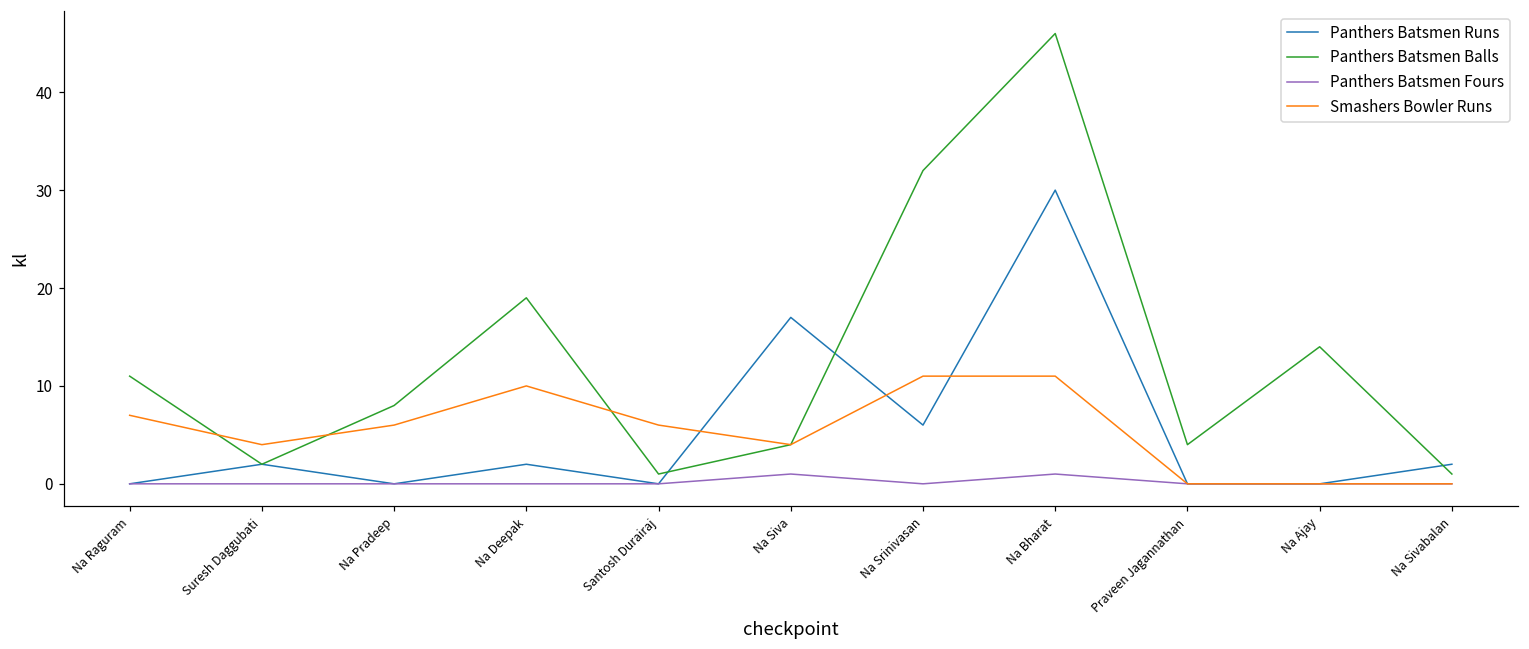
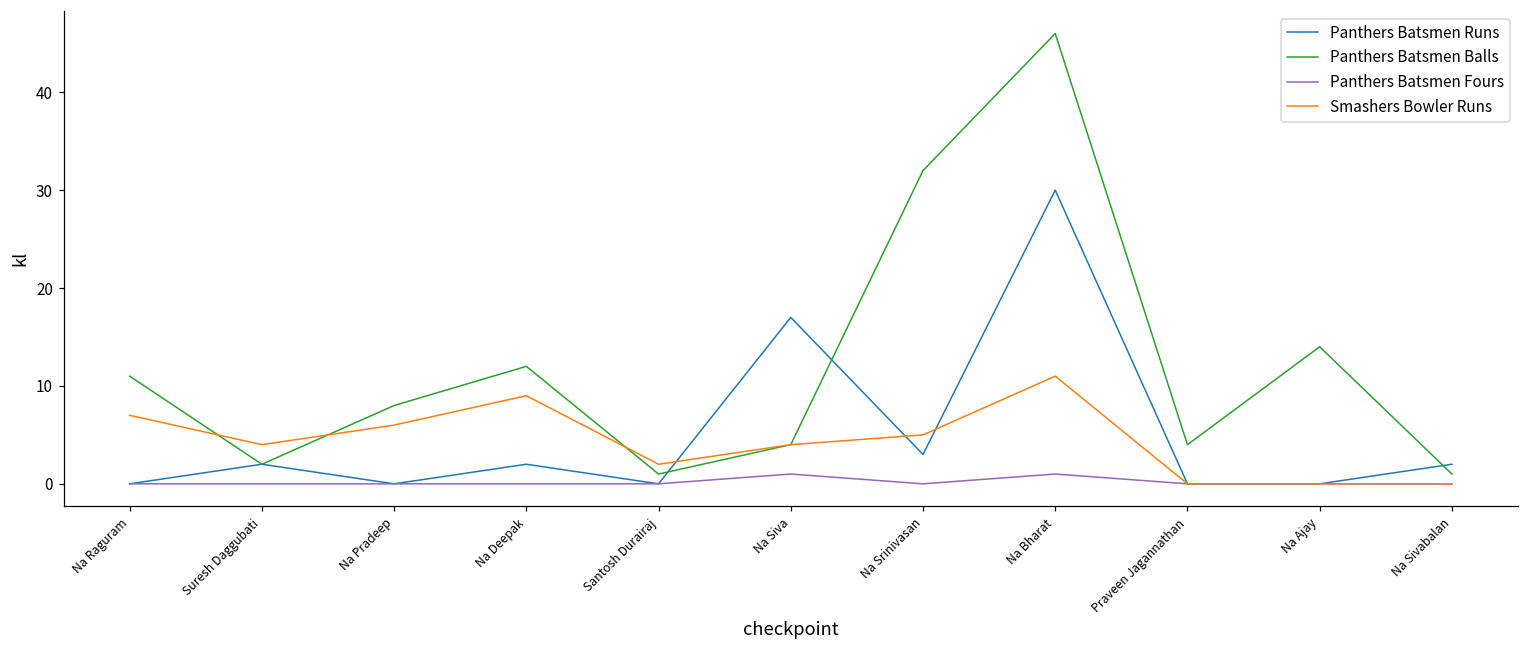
Panthers Batsmen Balls, Na Deepak: 19 -> 12
Smashers Bowler Runs, Na Deepak: 10 -> 9
Smashers Bowler Runs, Santosh Durairaj: 6 -> 2
Panthers Batsmen Runs, Na Srinivasan: 6 -> 3
Smashers Bowler Runs, Na Srinivasan: 11 -> 5
